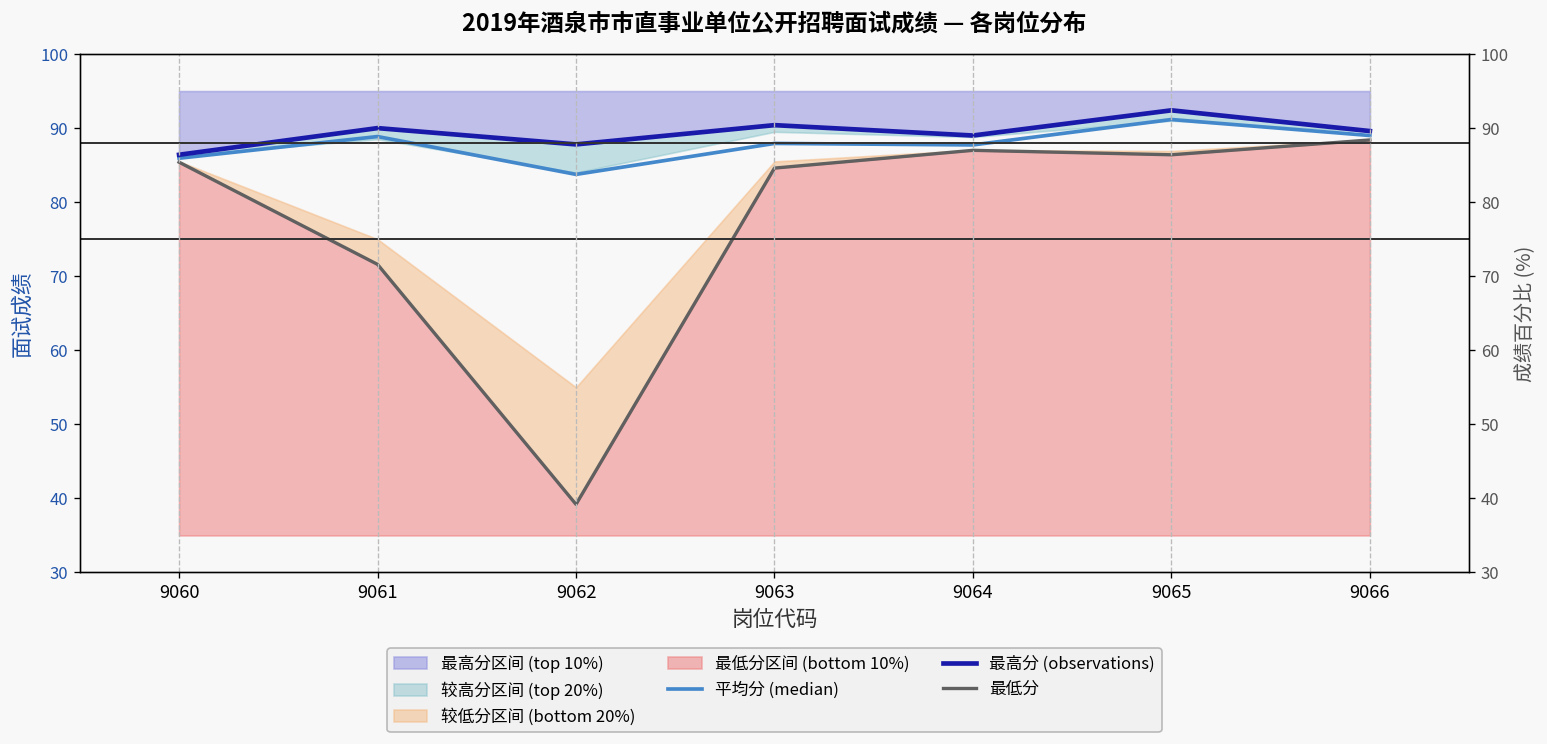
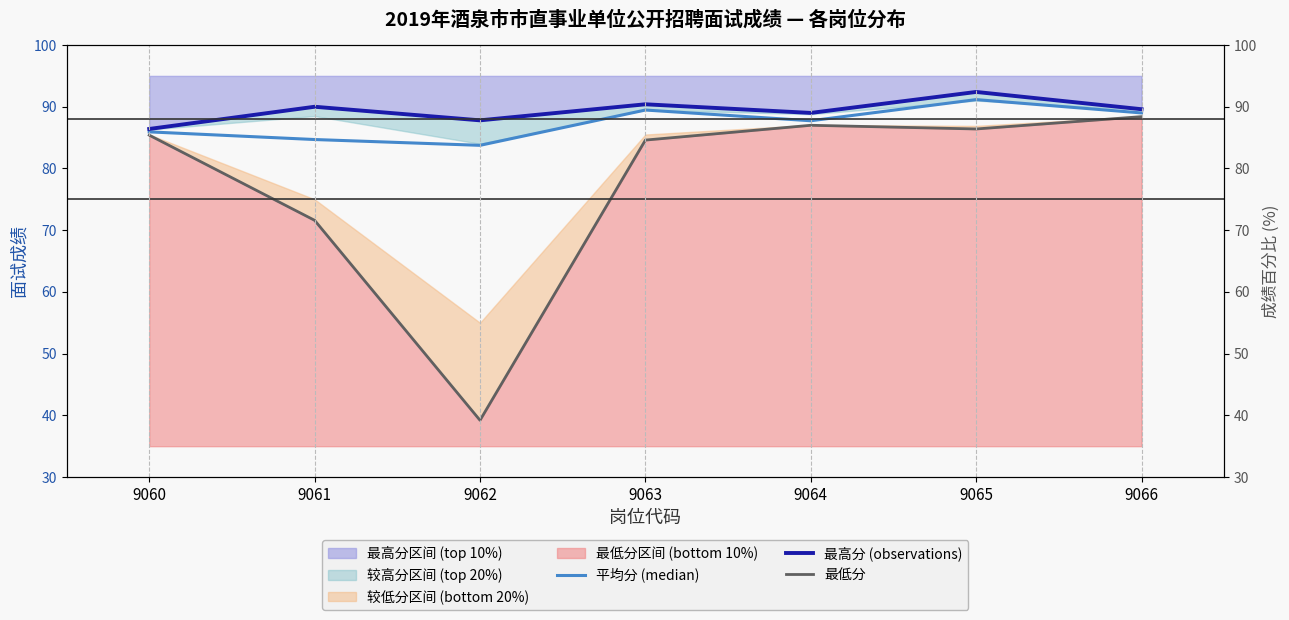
平均分 (median), 9061: 89 -> 85
平均分 (median), 9063: 88 -> 89
